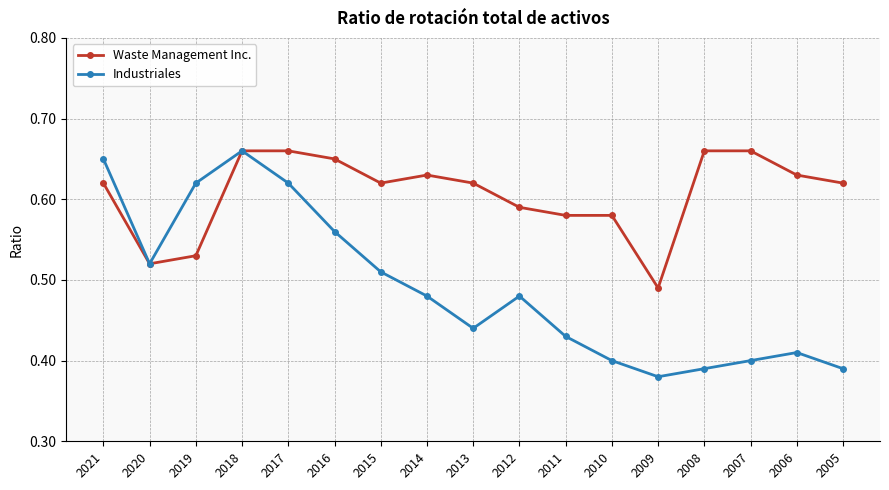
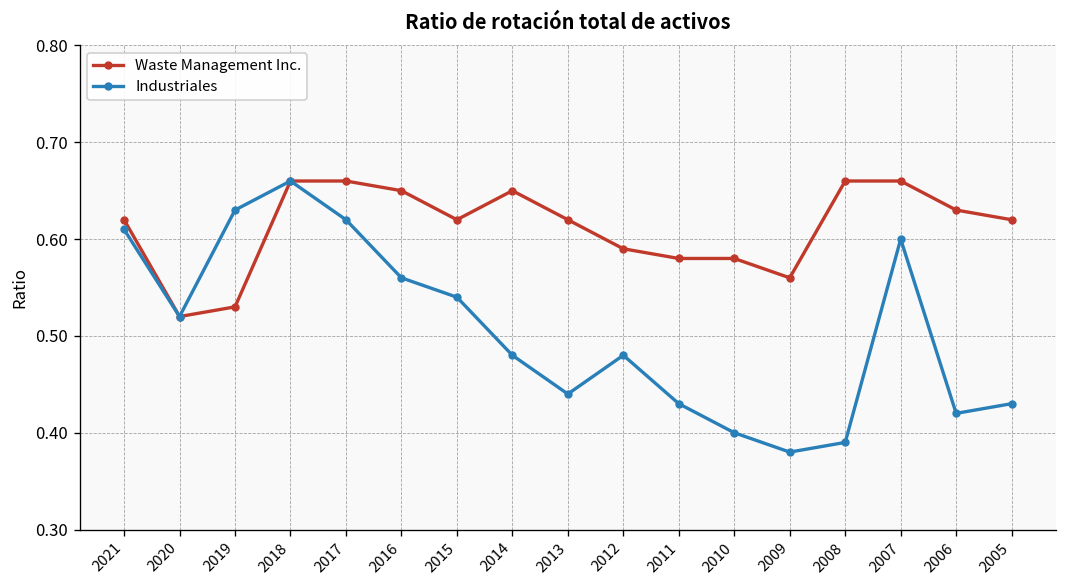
Industriales, 2021: 0.65 -> 0.61
Industriales, 2019: 0.62 -> 0.63
Industriales, 2015: 0.51 -> 0.54
Waste Management Inc., 2014: 0.63 -> 0.65
Waste Management Inc., 2009: 0.49 -> 0.56
Industriales, 2007: 0.4 -> 0.6
Industriales, 2006: 0.41 -> 0.42
Industriales, 2005: 0.39 -> 0.43
